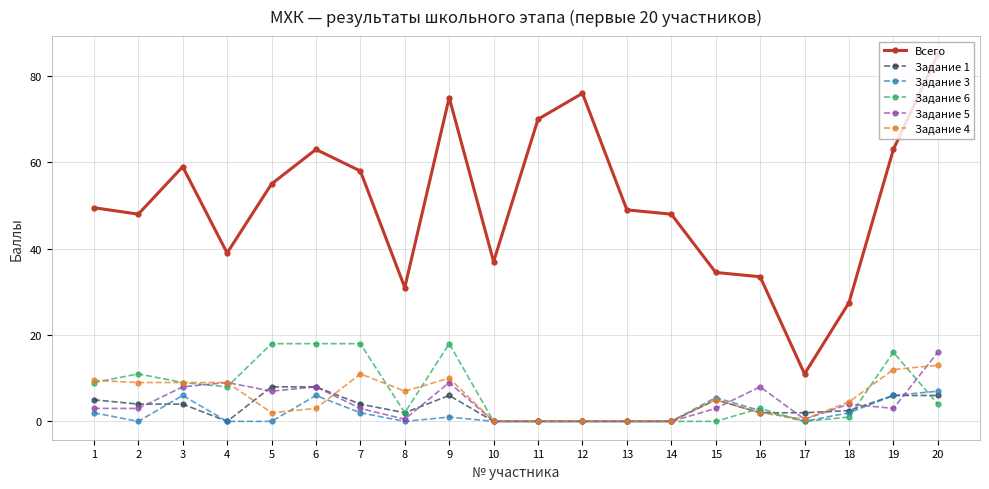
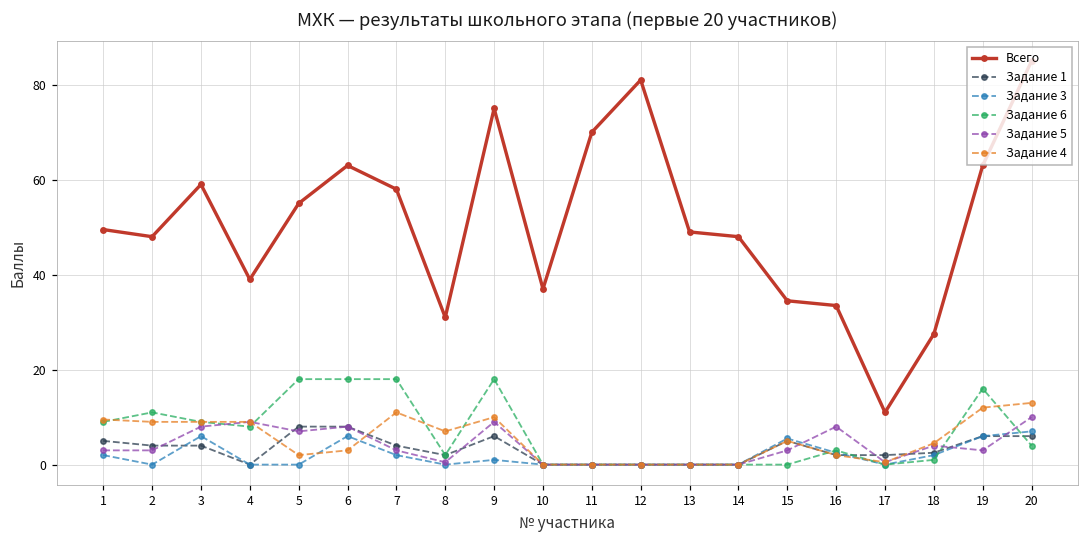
Всего, 12: 76 -> 81
Задание 5, 20: 16 -> 10
